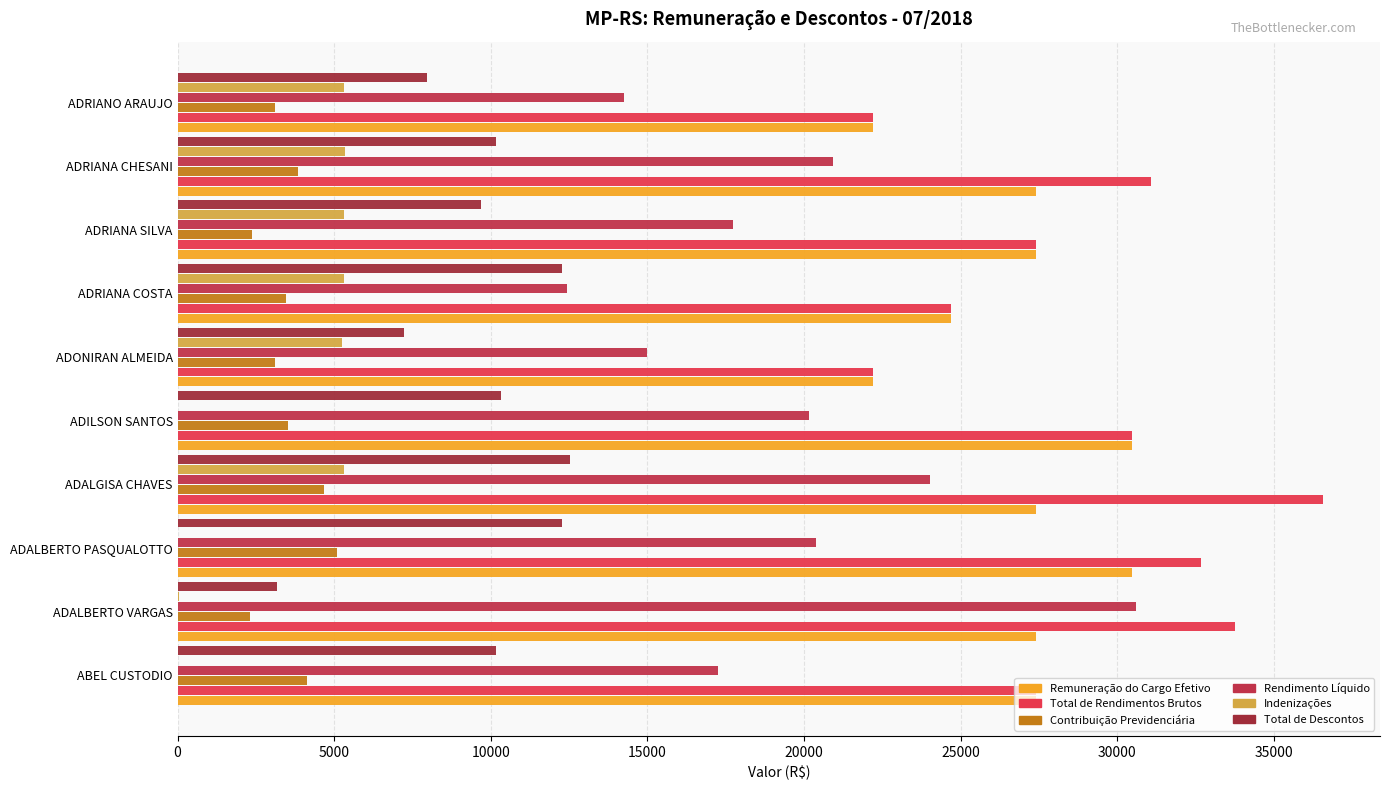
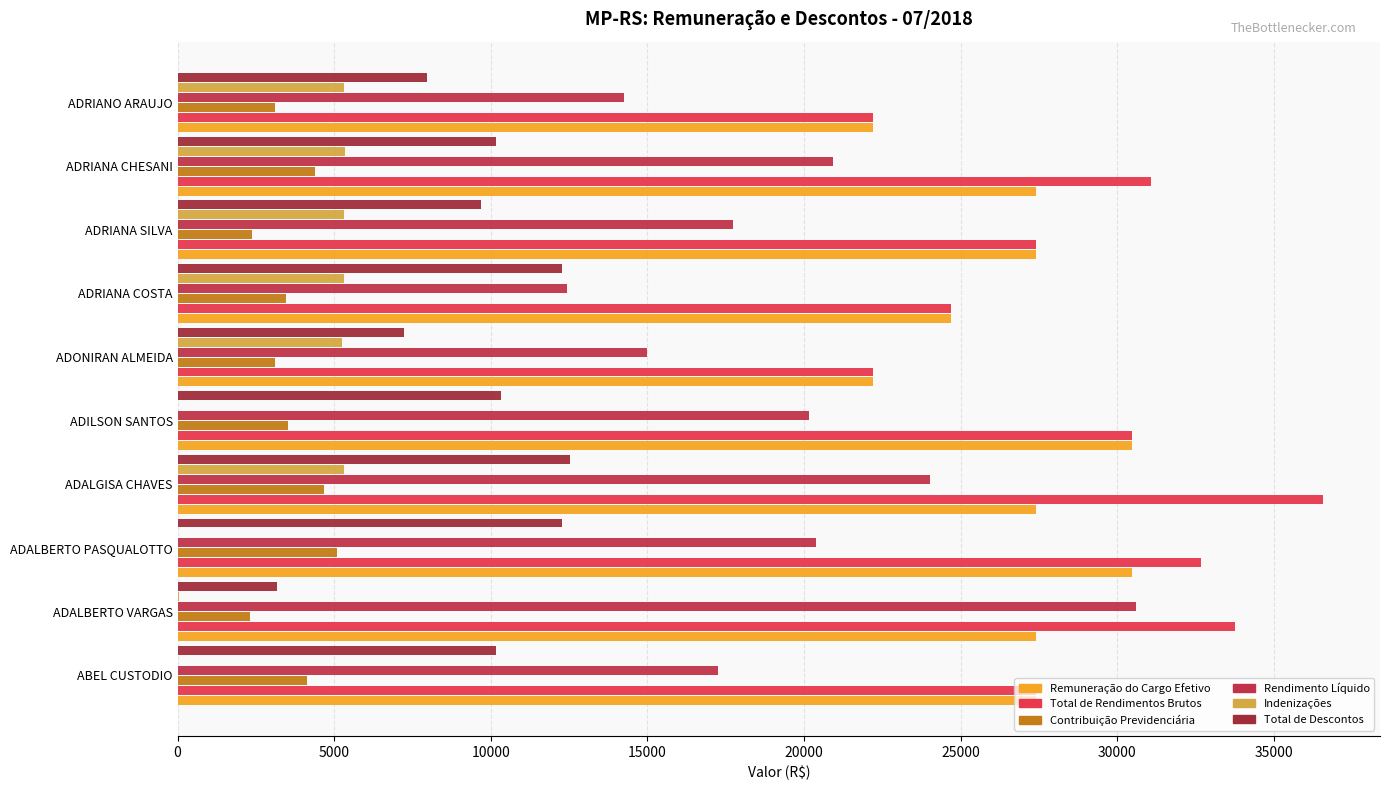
Contribuição Previdenciária, ADRIANA CHESANI: 3800 -> 4400
